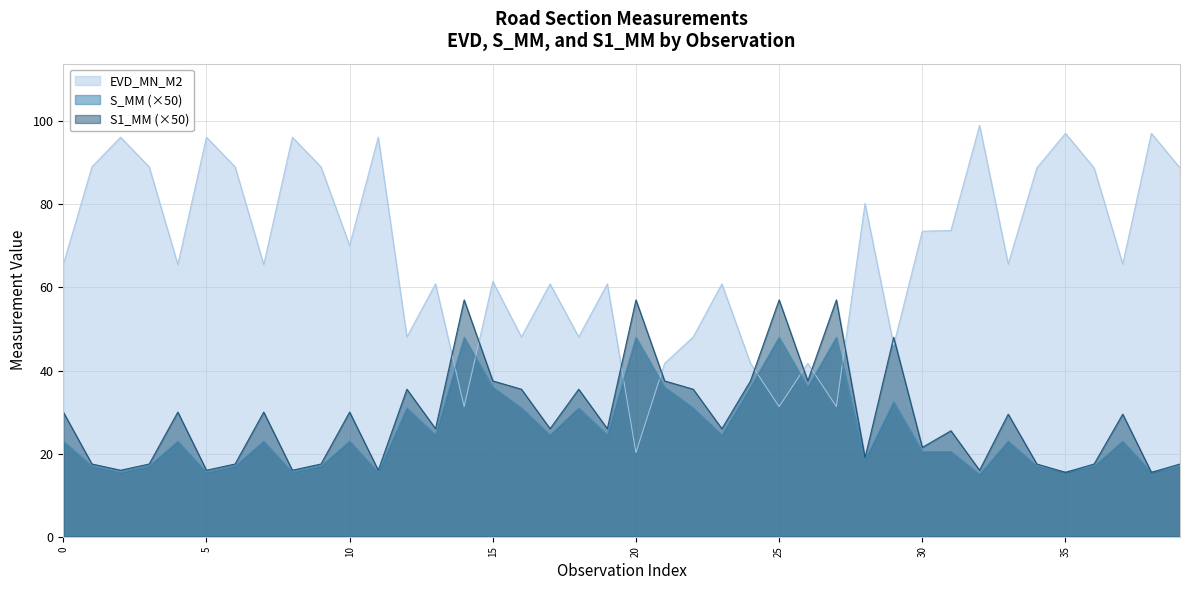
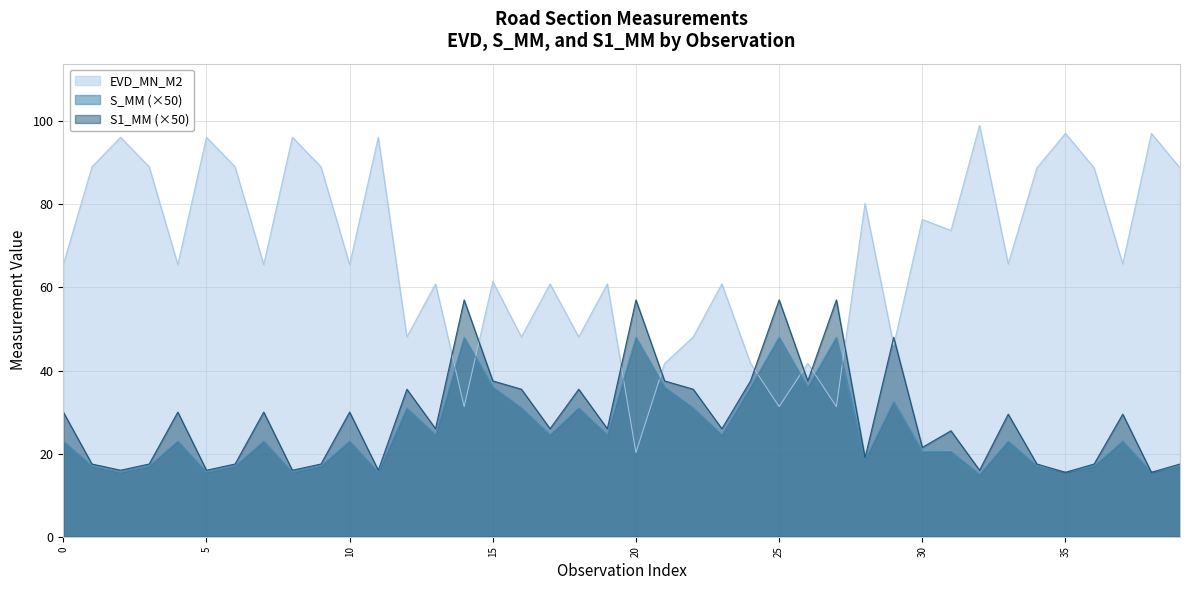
EVD_MN_M2, 10: 70 -> 66
EVD_MN_M2, 30: 74 -> 76
